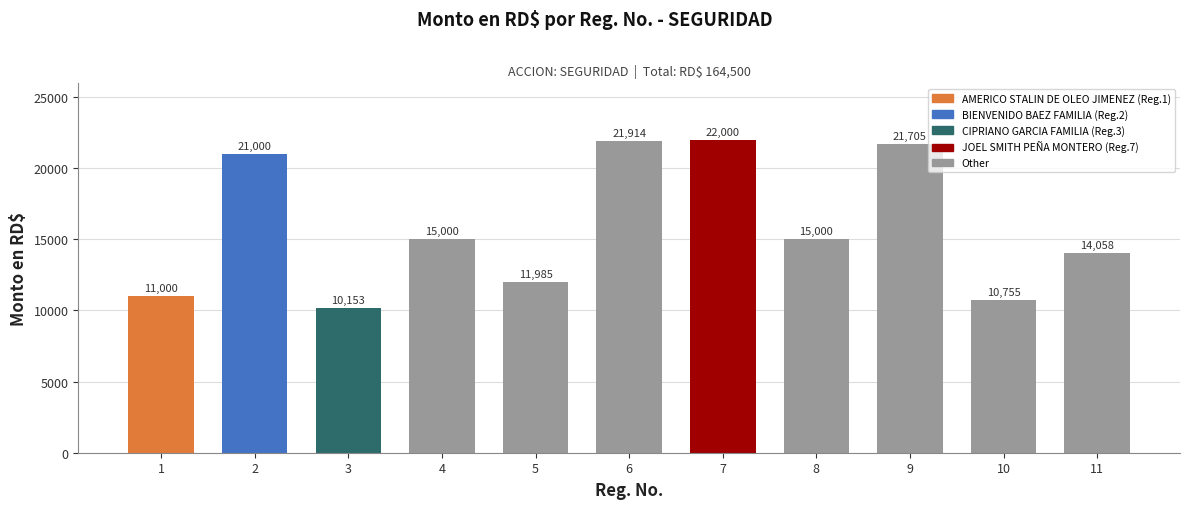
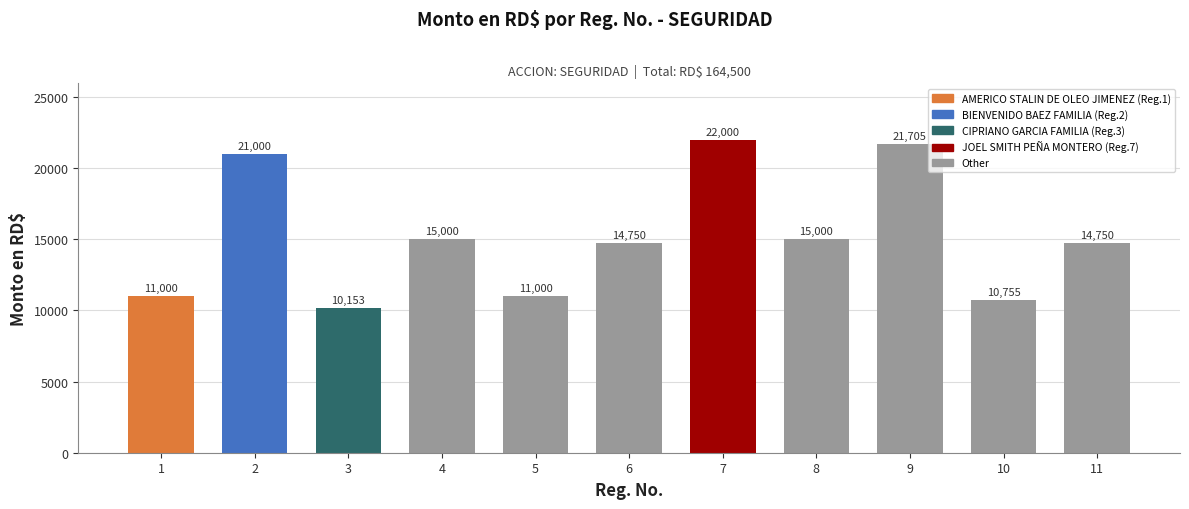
5: 11,985 -> 11,000
6: 21,914 -> 14,750
11: 14,058 -> 14,750
